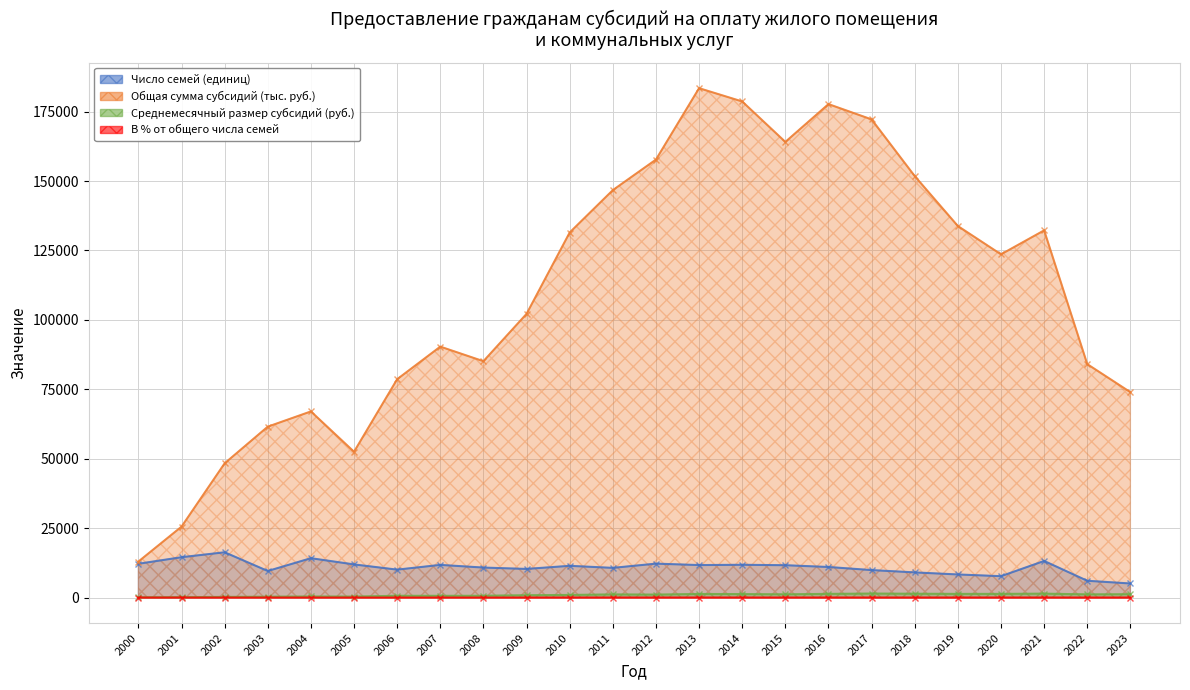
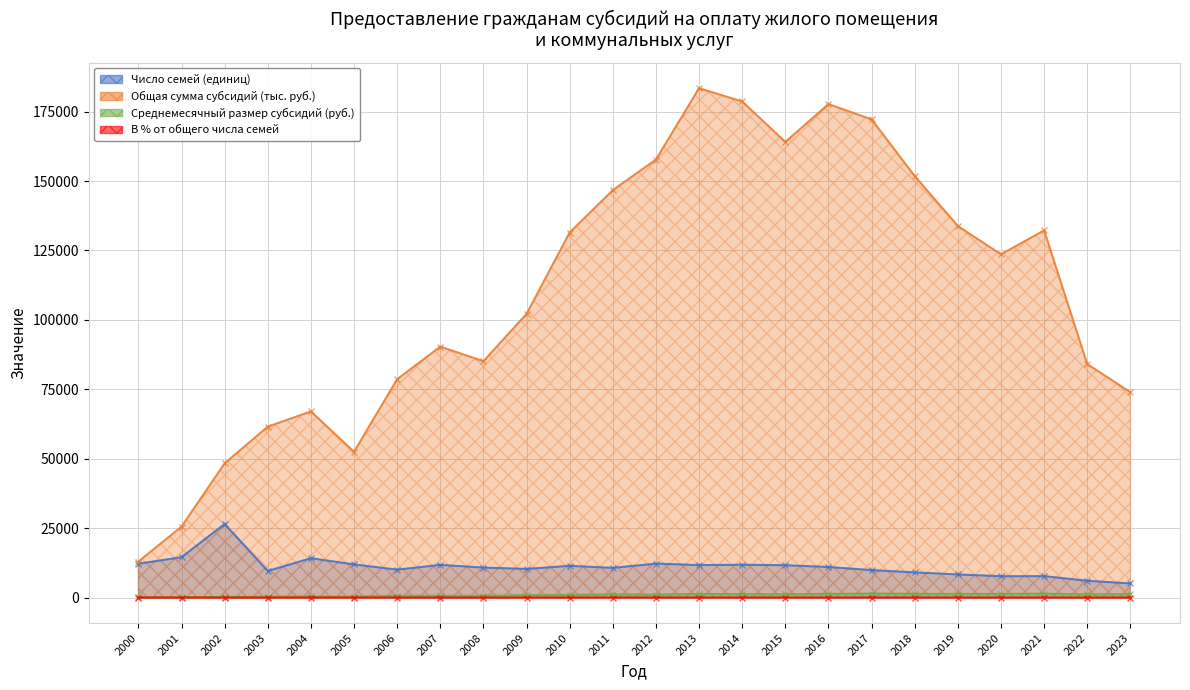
Число семей (единиц), 2002: 16000 -> 26000
Число семей (единиц), 2021: 13000 -> 8000
